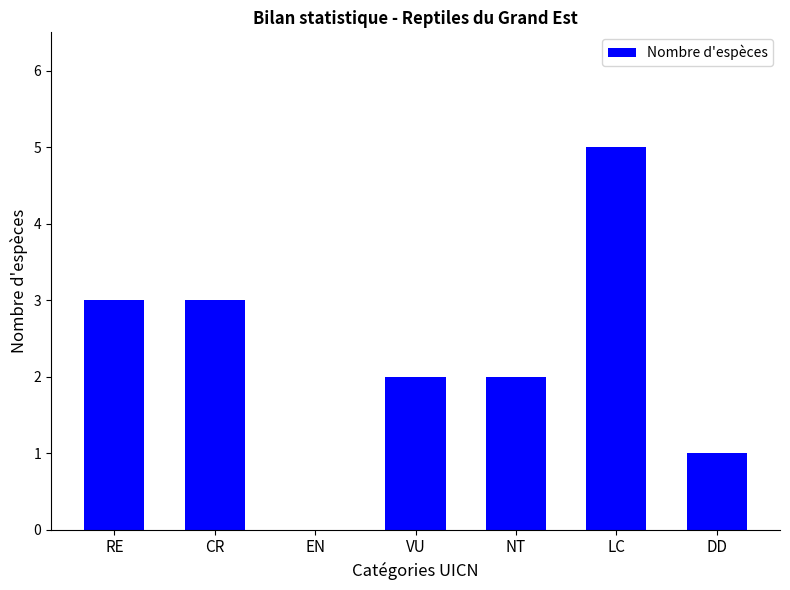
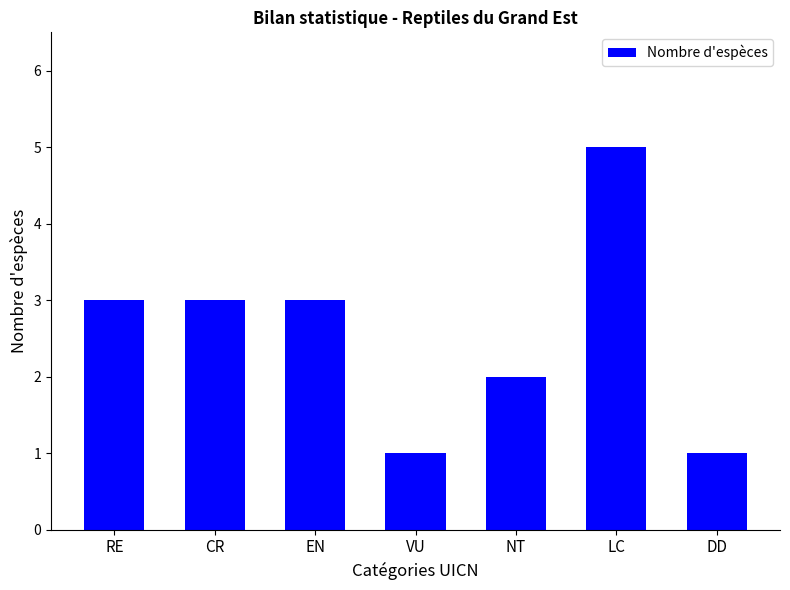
EN: 0 -> 3
VU: 2 -> 1
